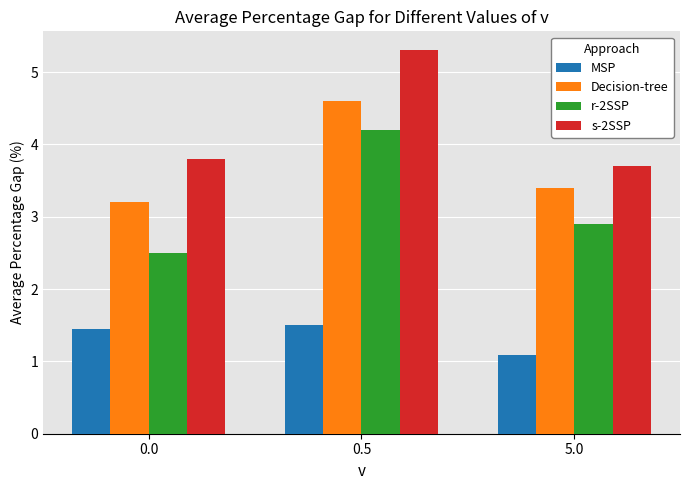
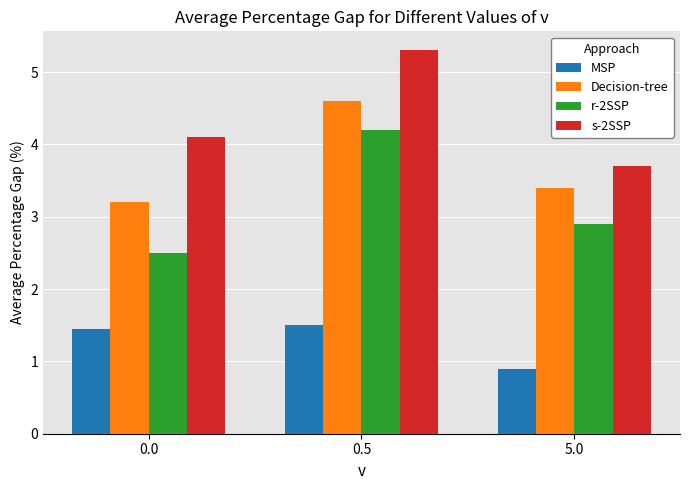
s-2SSP, 0.0: 3.8 -> 4.1
MSP, 5.0: 1.1 -> 0.9
